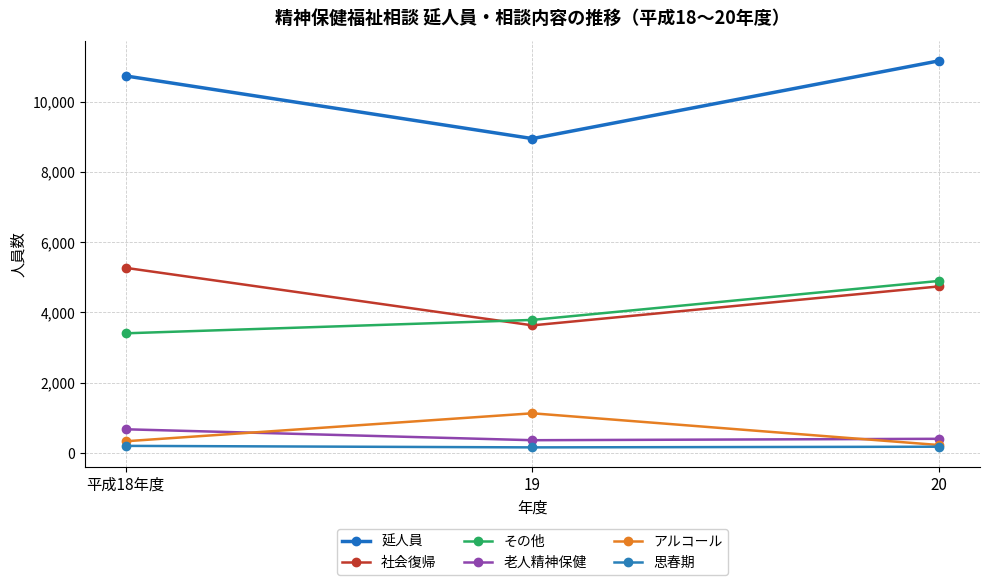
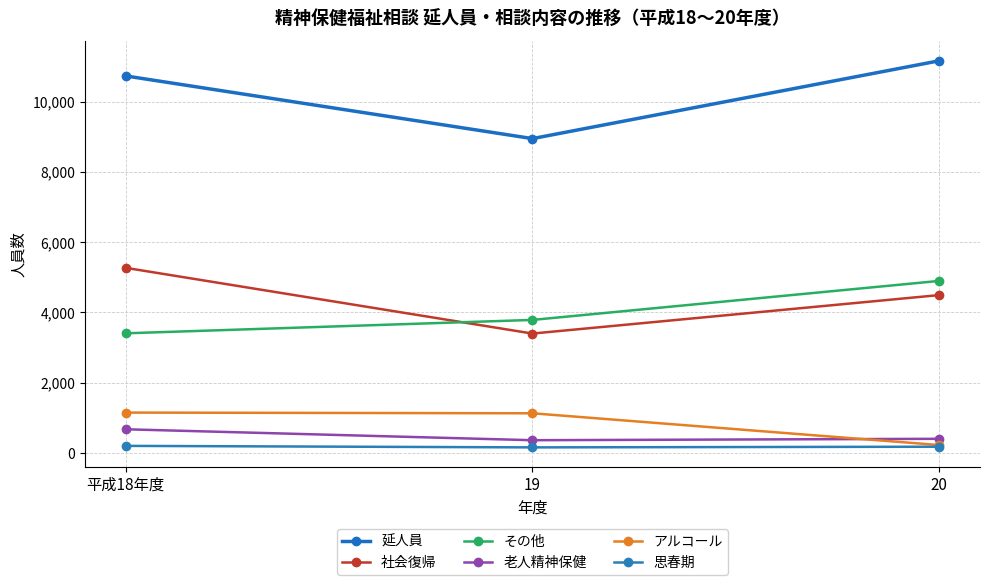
アルコール, 平成18年度: 300 -> 1,200
社会復帰, 19: 3,600 -> 3,400
社会復帰, 20: 4,700 -> 4,500
